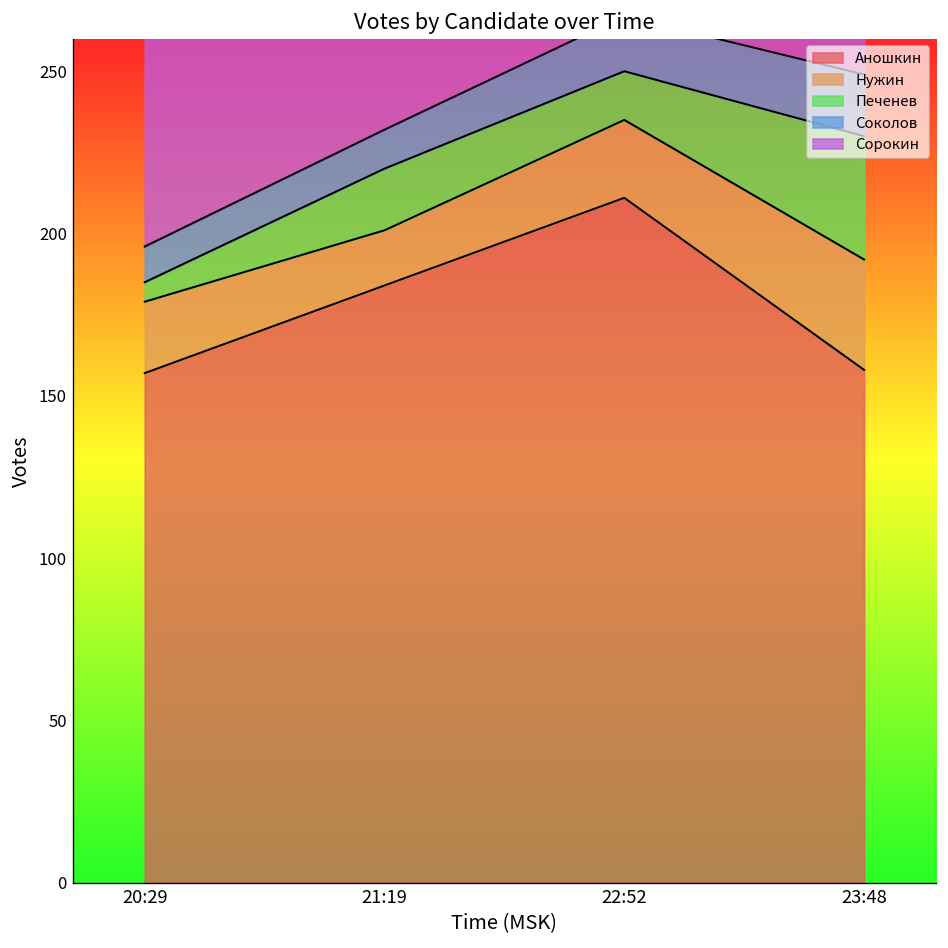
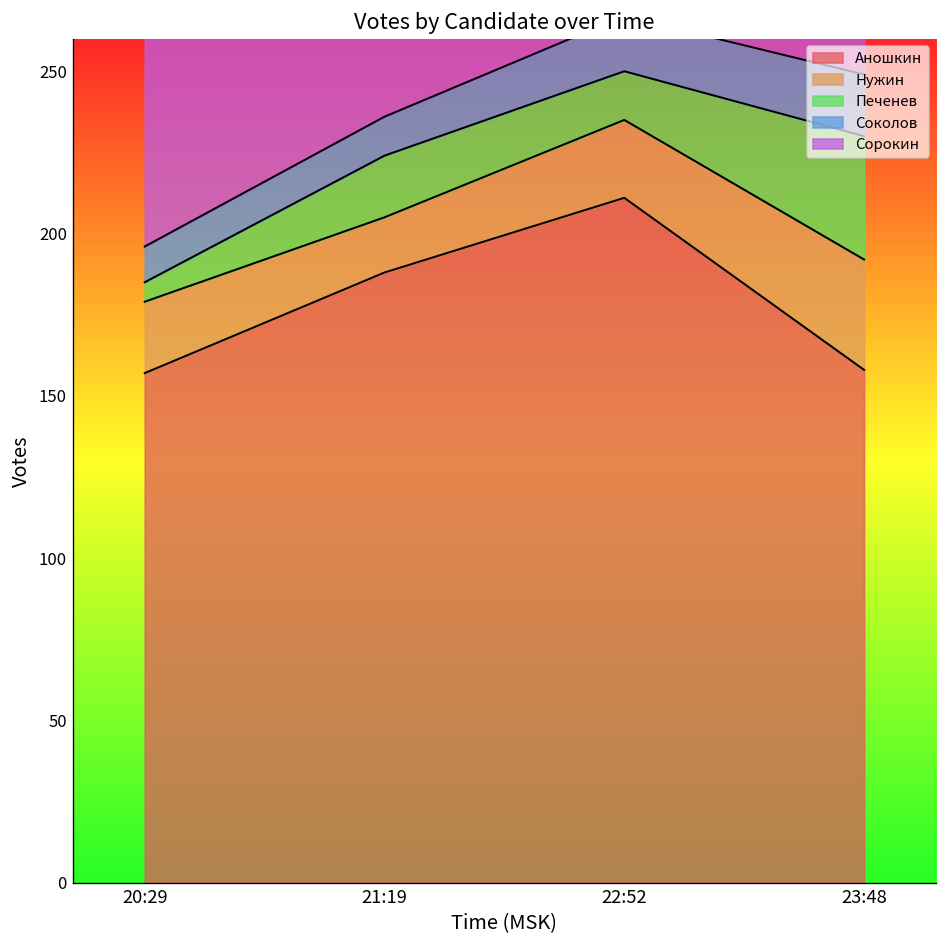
Аношкин, 21:19: 184 -> 188
